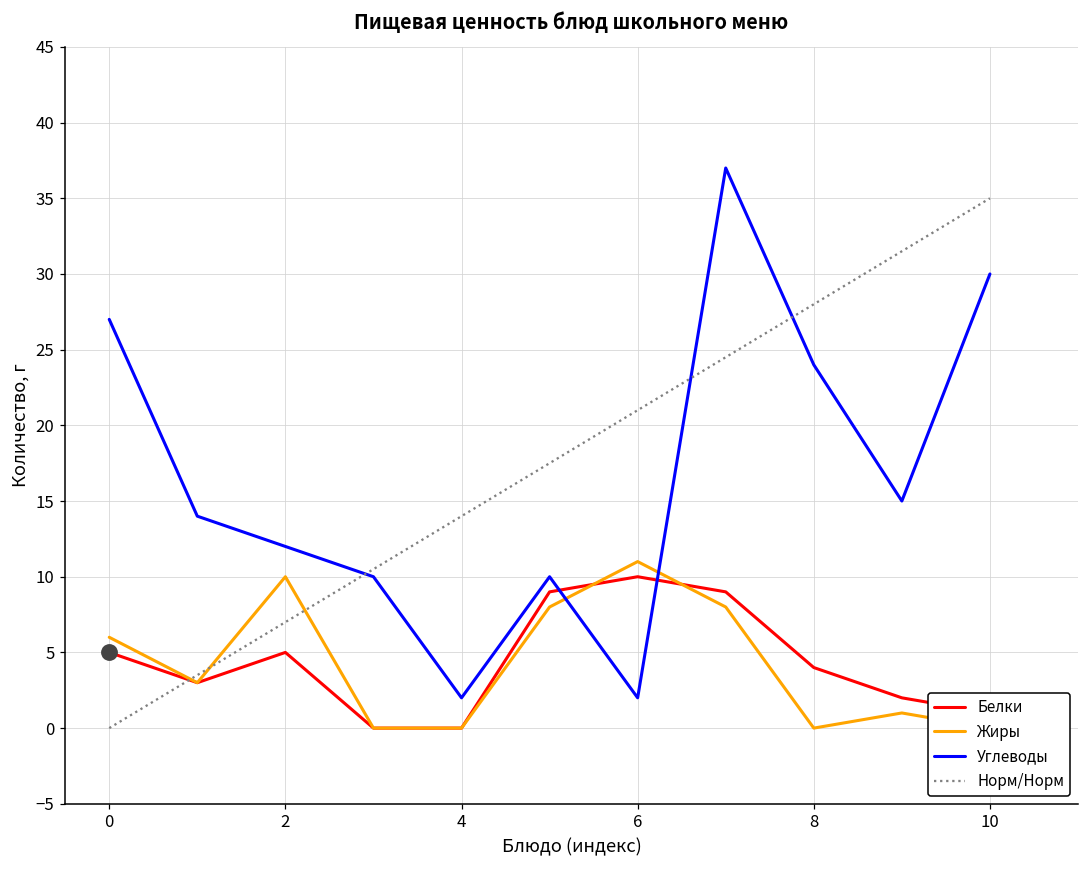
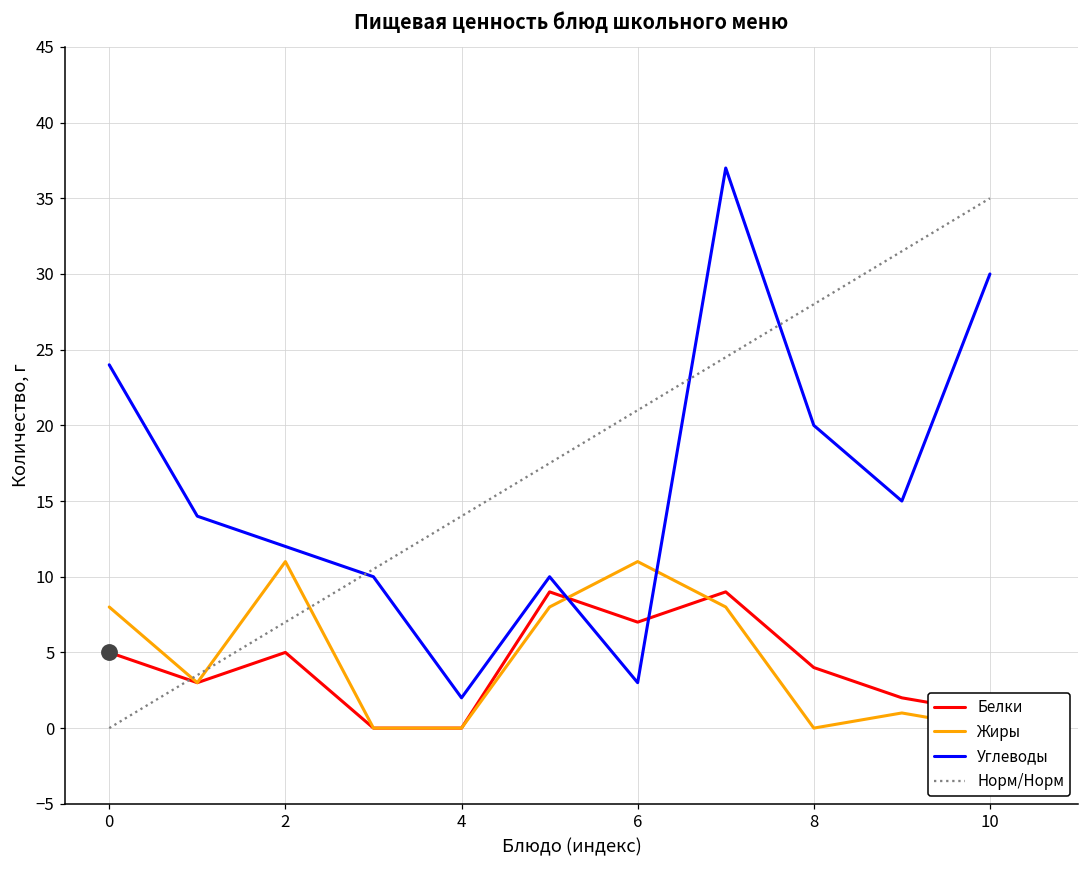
Жиры, 0: 6 -> 8
Углеводы, 0: 27 -> 24
Жиры, 2: 10 -> 11
Белки, 6: 10 -> 7
Углеводы, 6: 2 -> 3
Углеводы, 8: 24 -> 20
